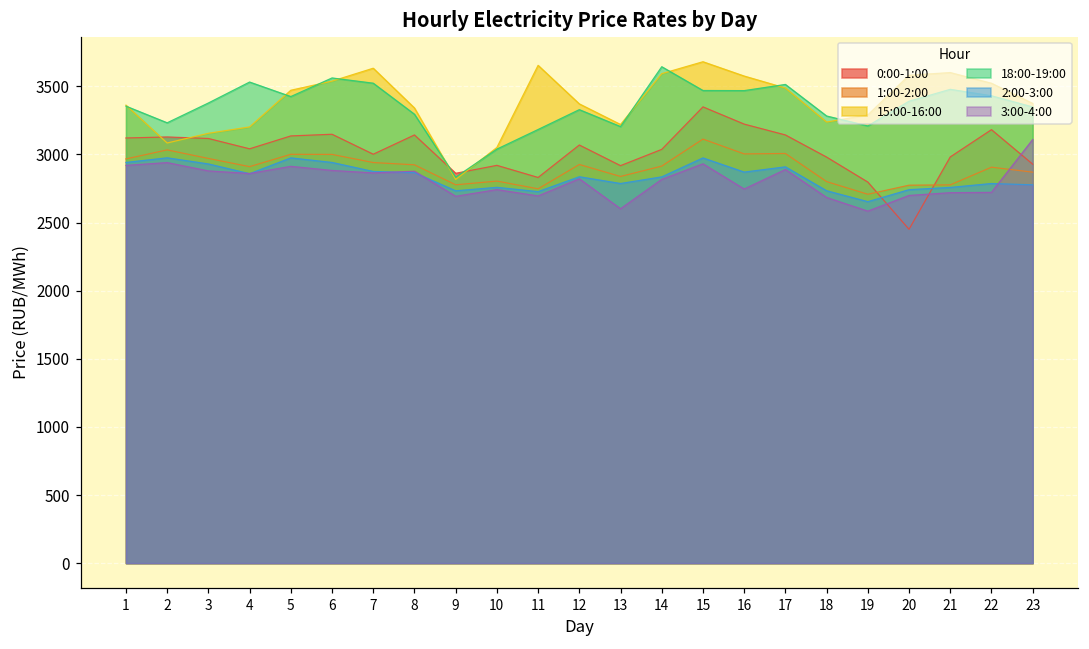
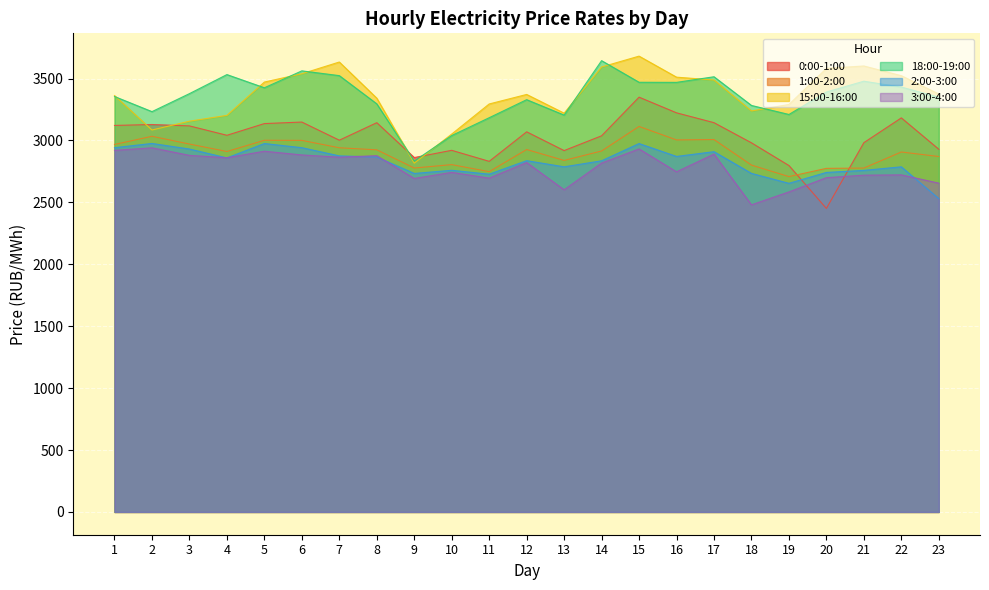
15:00-16:00, 11: 3650 -> 3290
15:00-16:00, 16: 3580 -> 3510
3:00-4:00, 18: 2680 -> 2480
2:00-3:00, 23: 2780 -> 2530
3:00-4:00, 23: 3110 -> 2660
